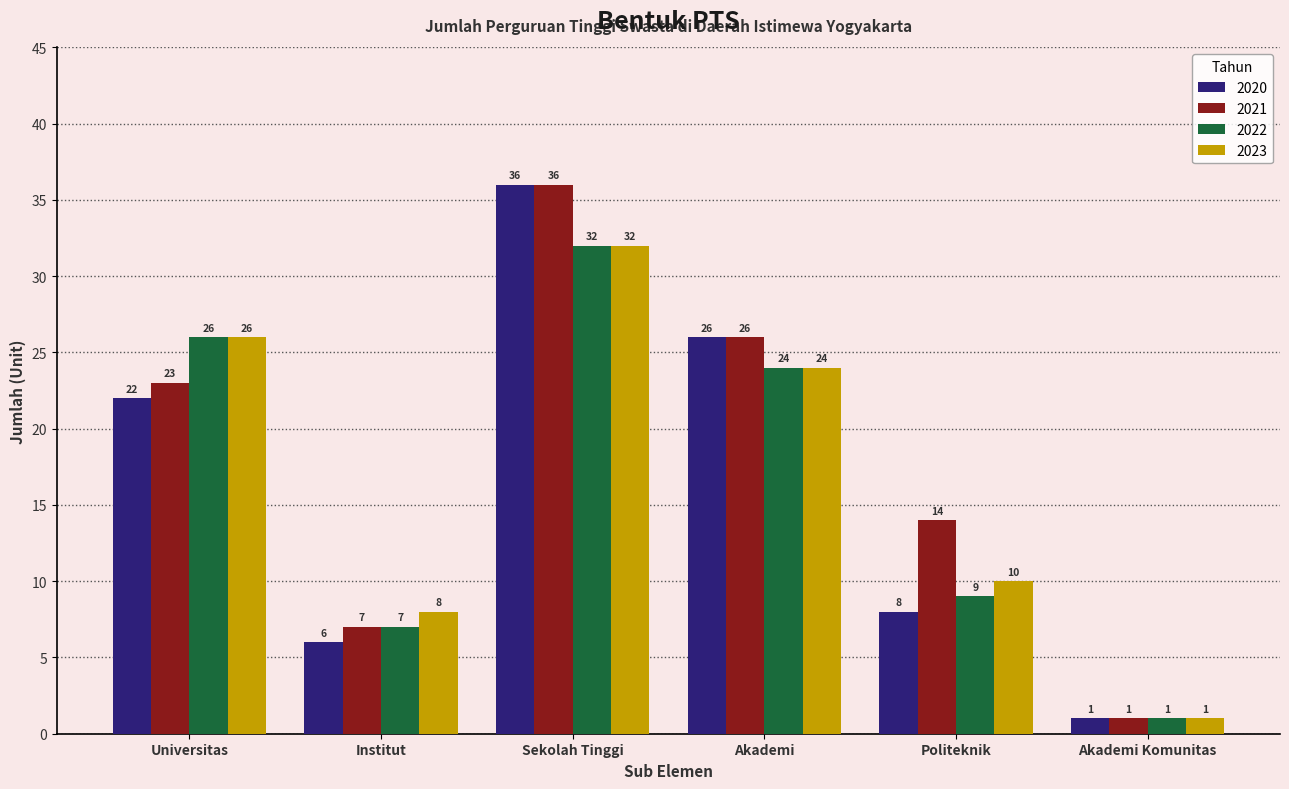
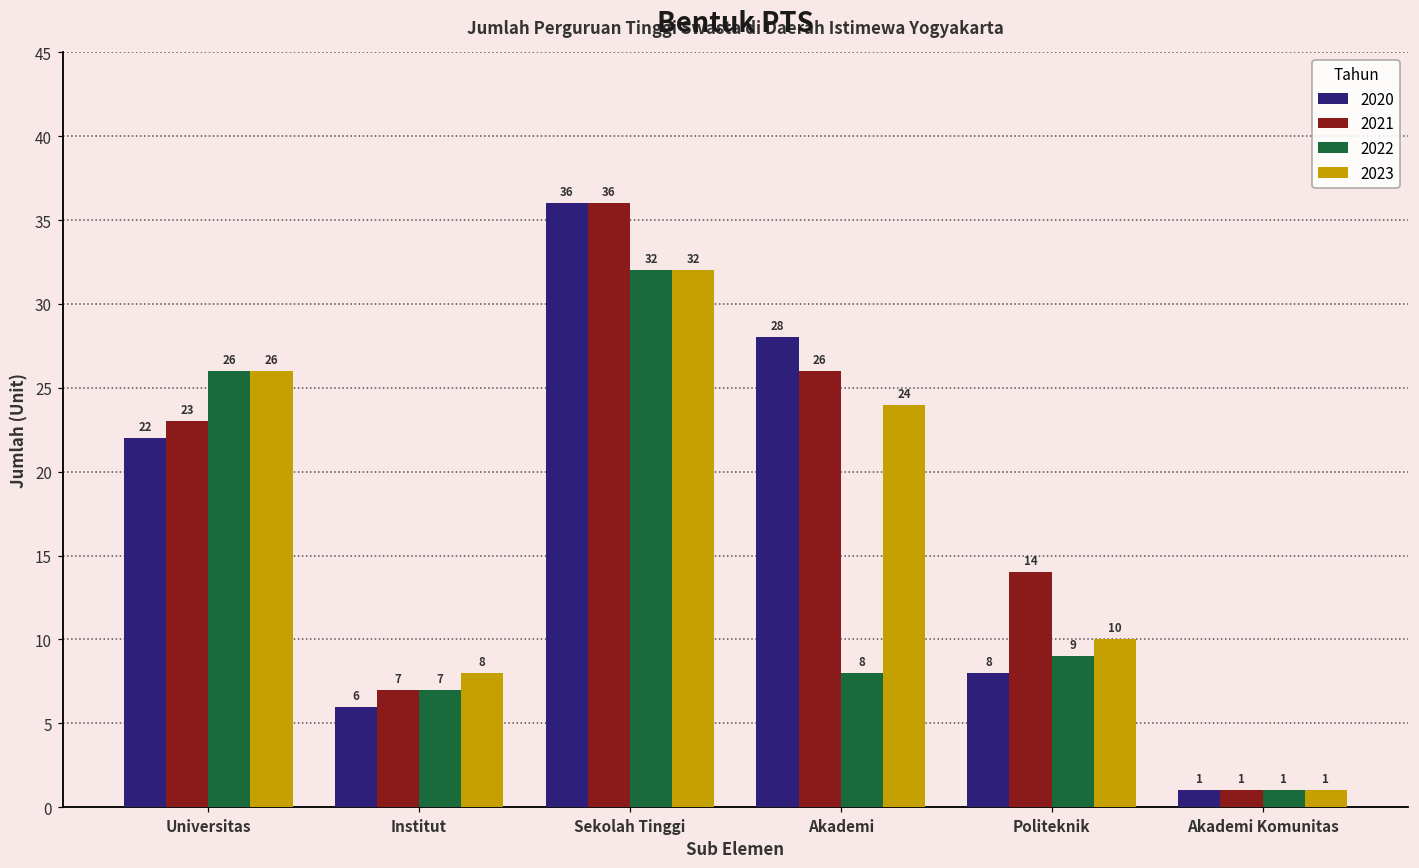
2020, Akademi: 26 -> 28
2022, Akademi: 24 -> 8
